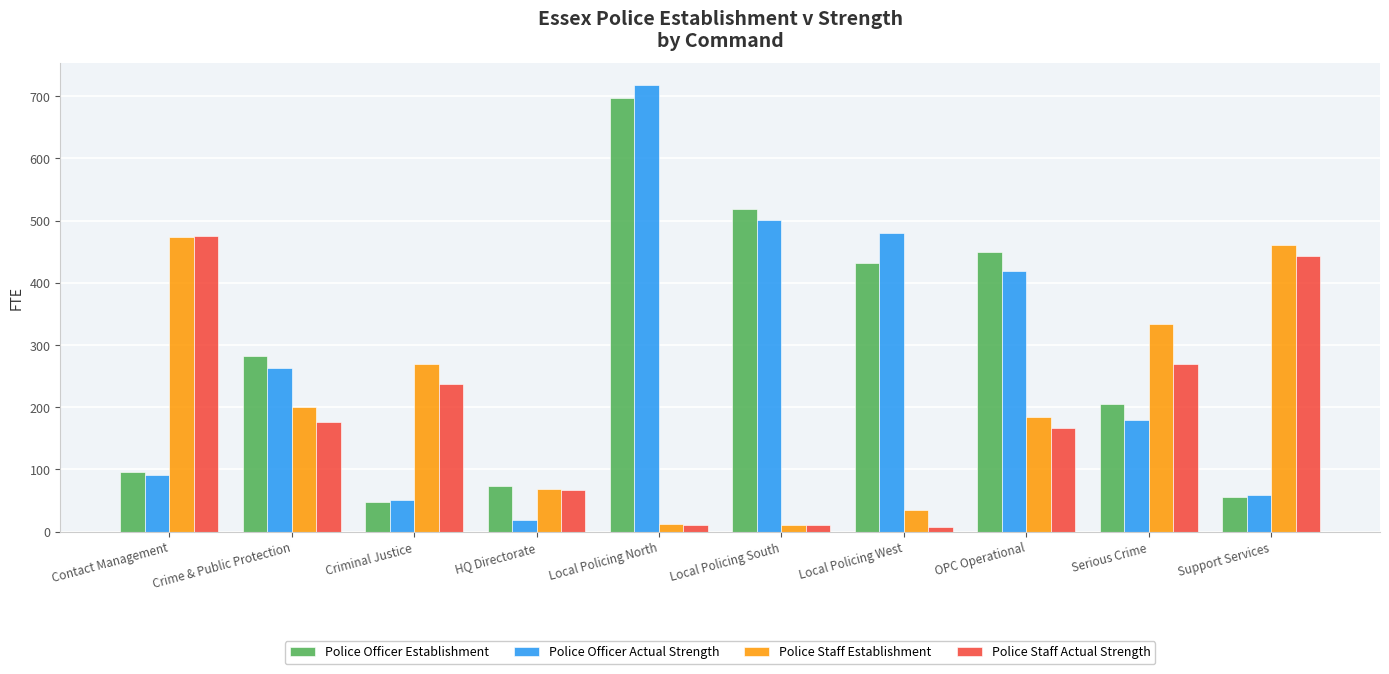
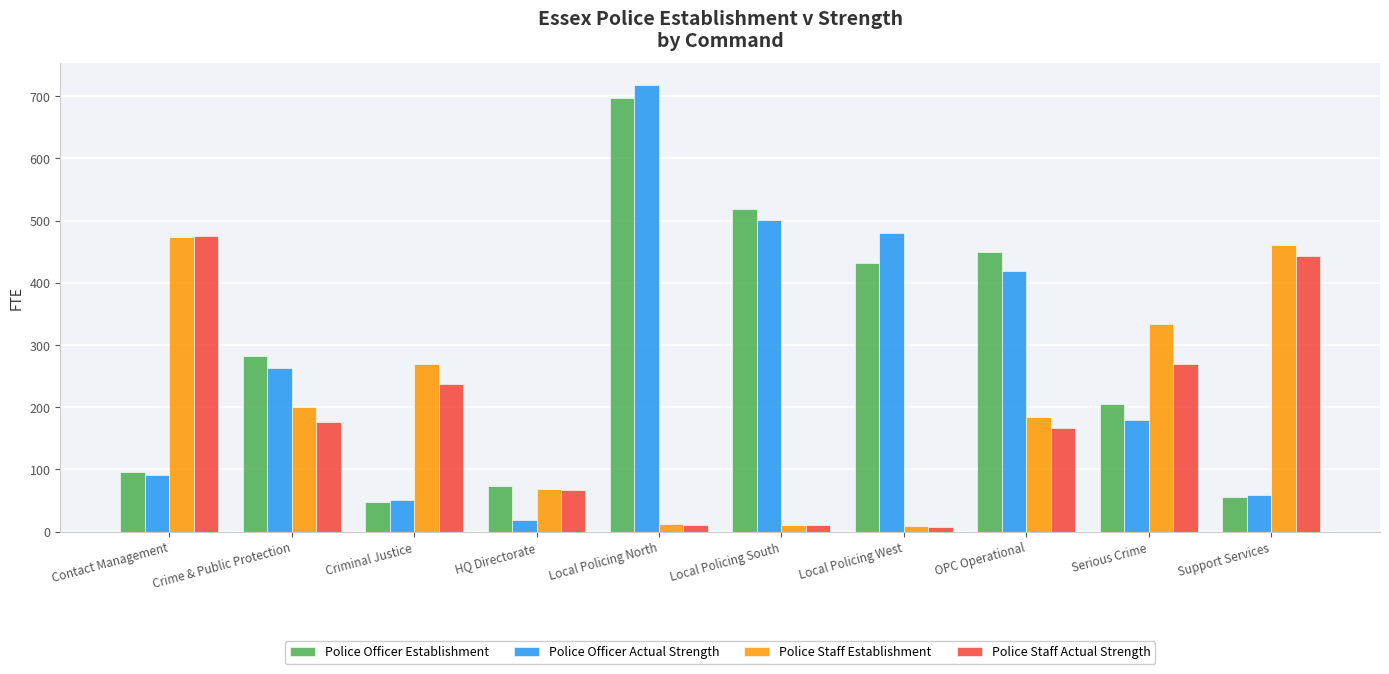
Police Staff Establishment, Local Policing West: 40 -> 10
